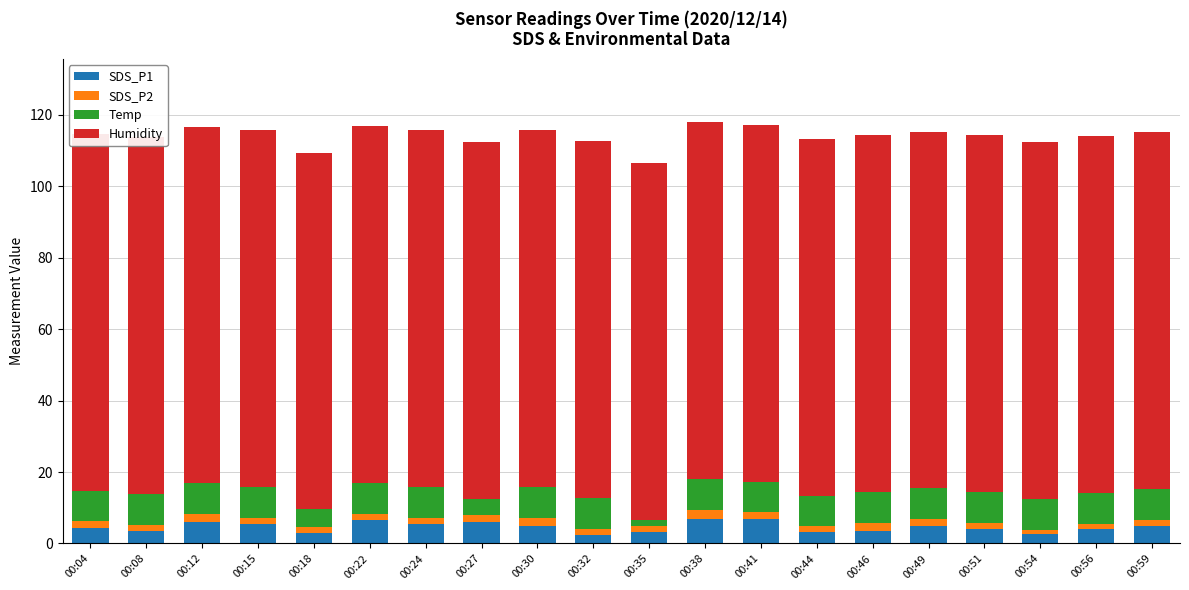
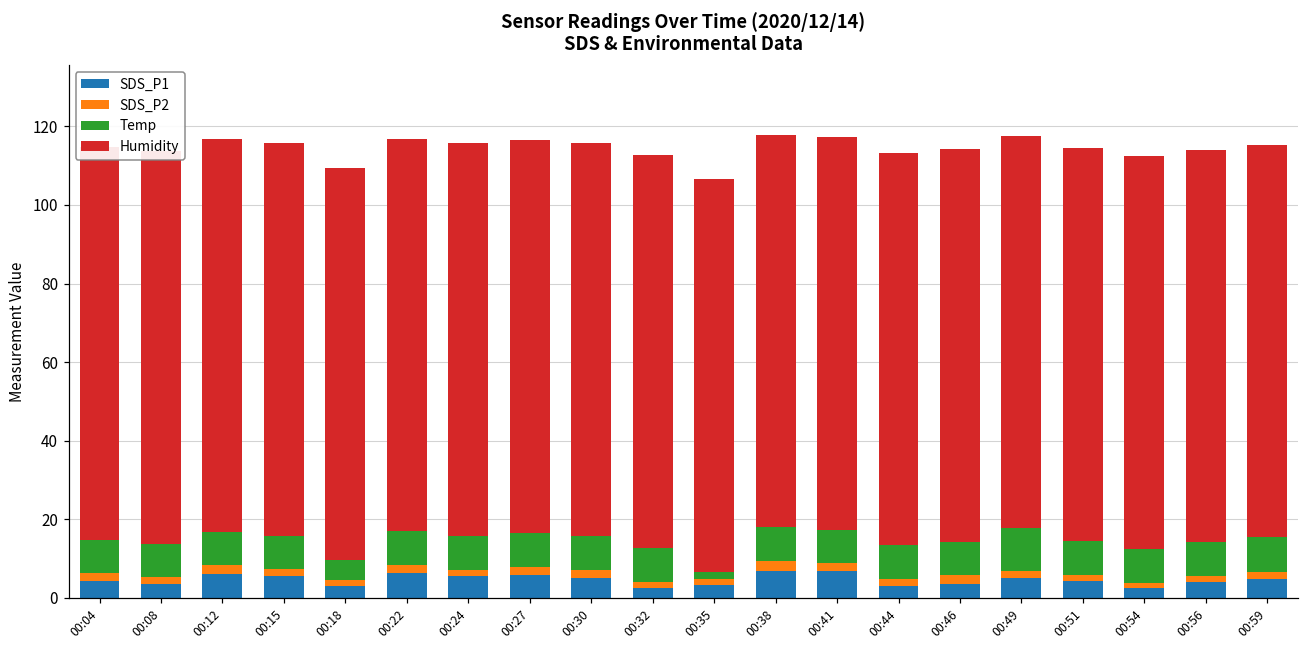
Temp, 00:27: 5 -> 9
Temp, 00:49: 9 -> 11
